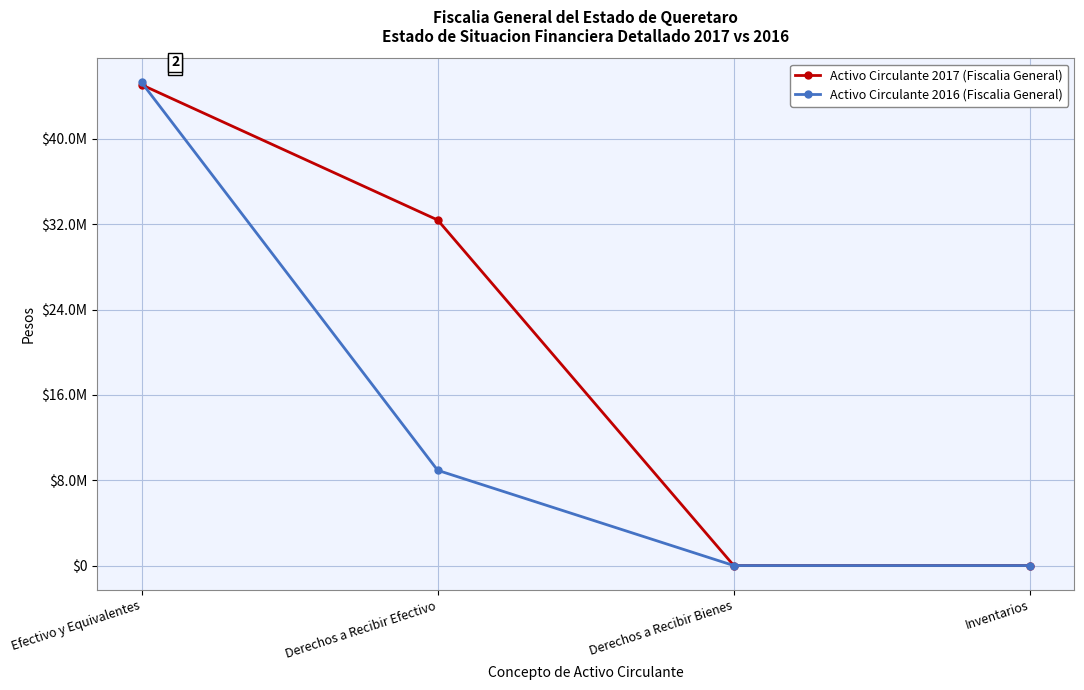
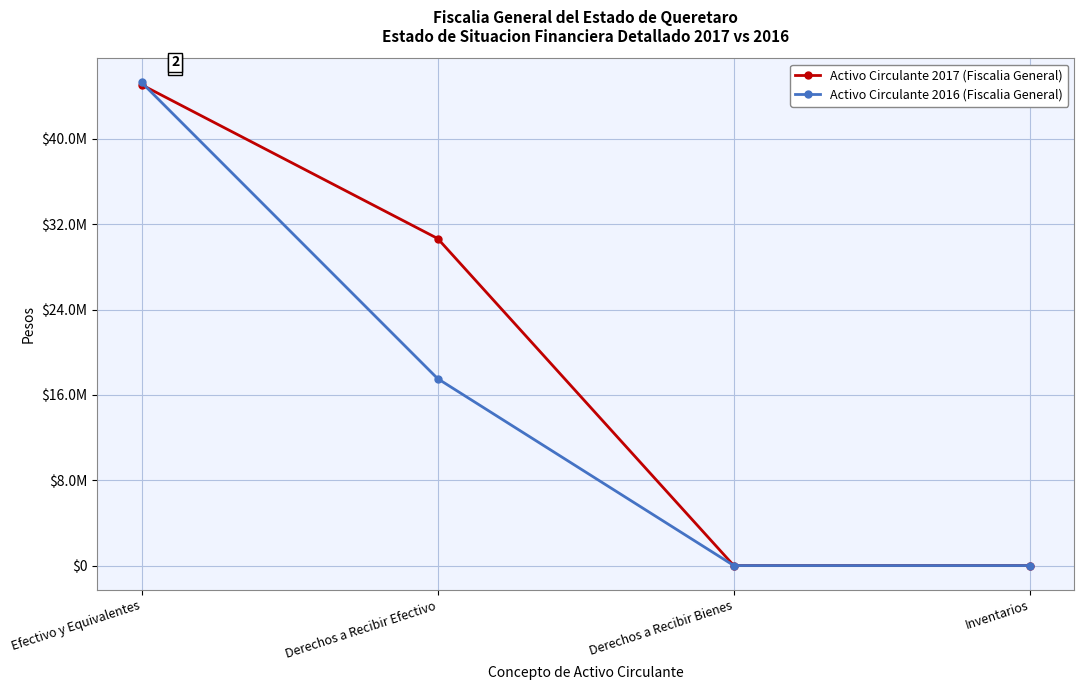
Activo Circulante 2017 (Fiscalia General), Derechos a Recibir Efectivo: $32400000 -> $30700000
Activo Circulante 2016 (Fiscalia General), Derechos a Recibir Efectivo: $8900000 -> $17500000
